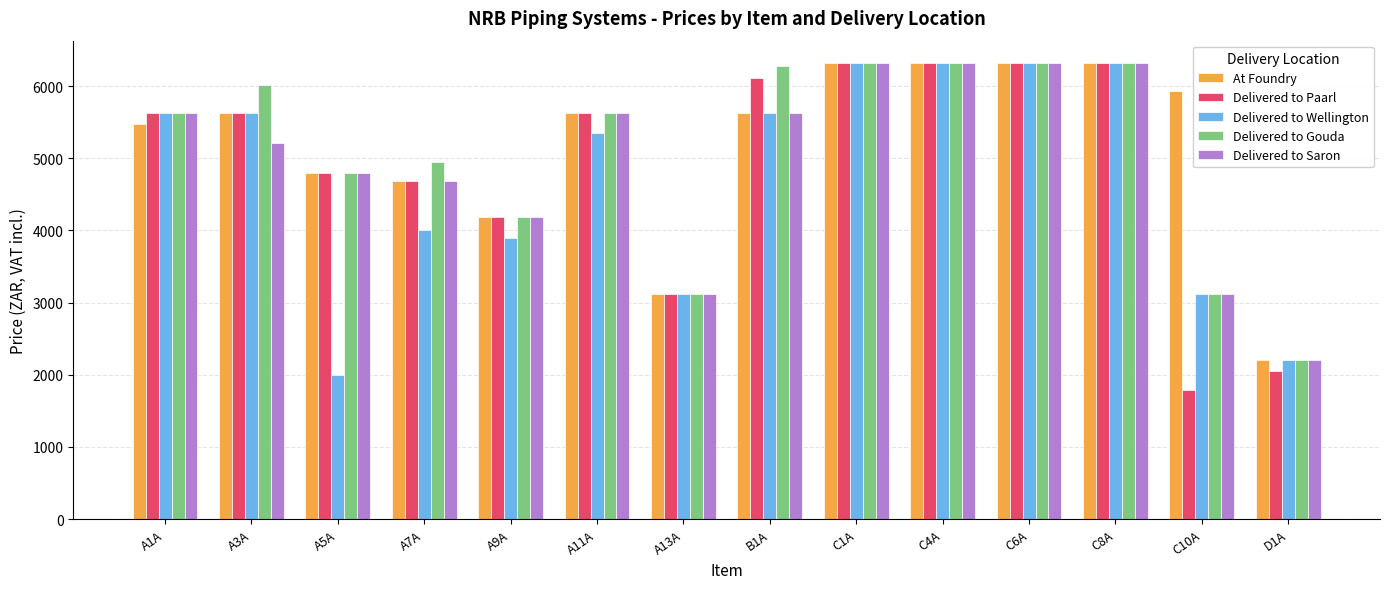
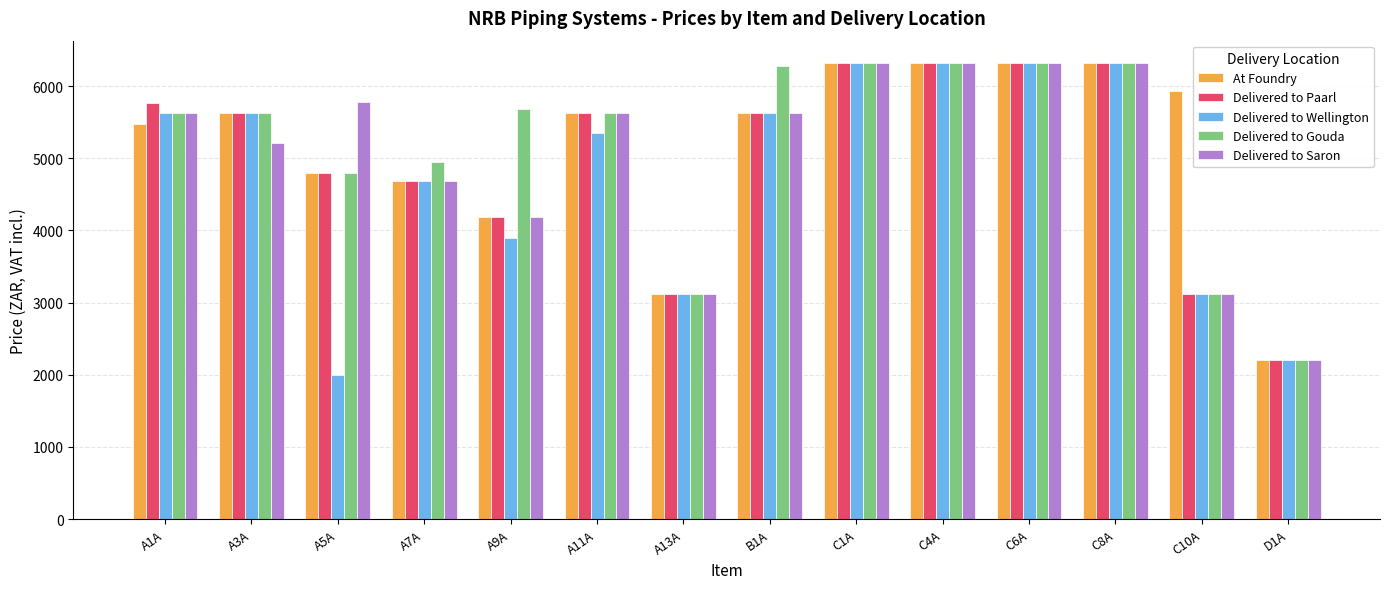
Delivered to Paarl, A1A: 5600 -> 5800
Delivered to Gouda, A3A: 6000 -> 5600
Delivered to Saron, A5A: 4800 -> 5800
Delivered to Wellington, A7A: 4000 -> 4700
Delivered to Gouda, A9A: 4200 -> 5700
Delivered to Paarl, B1A: 6100 -> 5600
Delivered to Paarl, C10A: 1800 -> 3100
Delivered to Paarl, D1A: 2100 -> 2200
